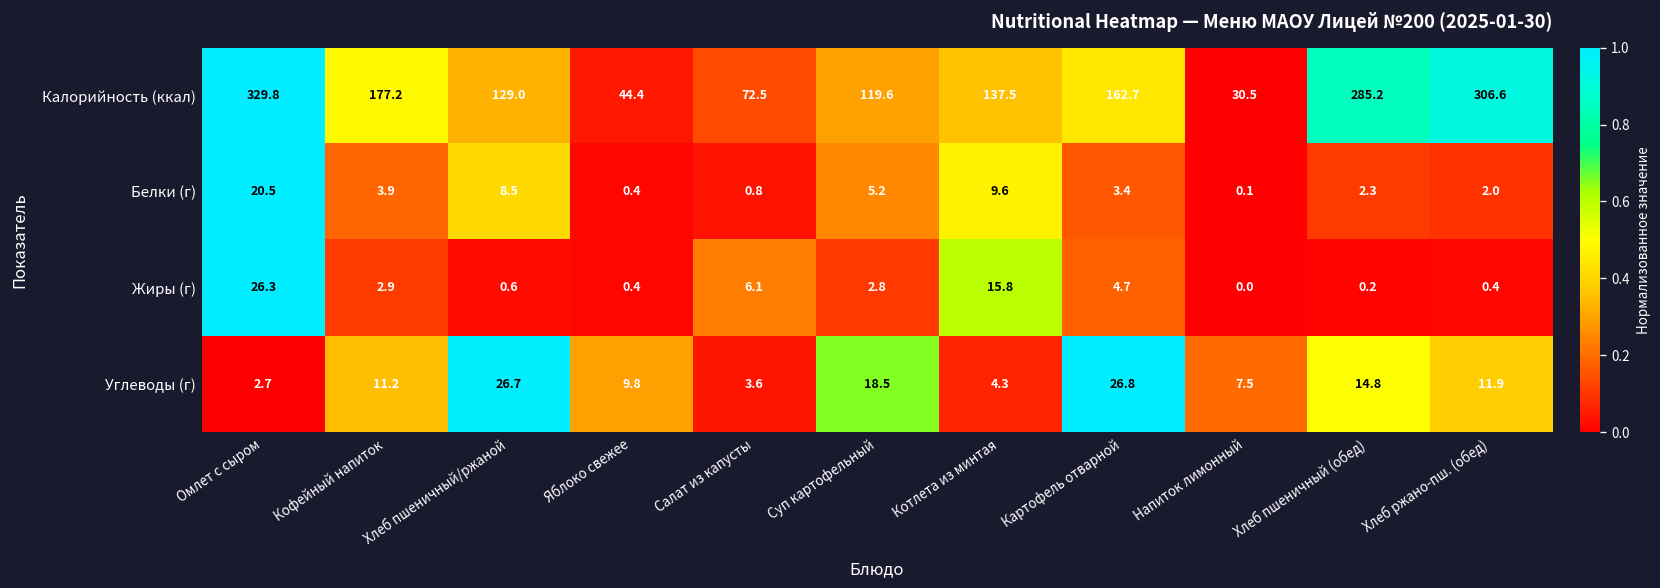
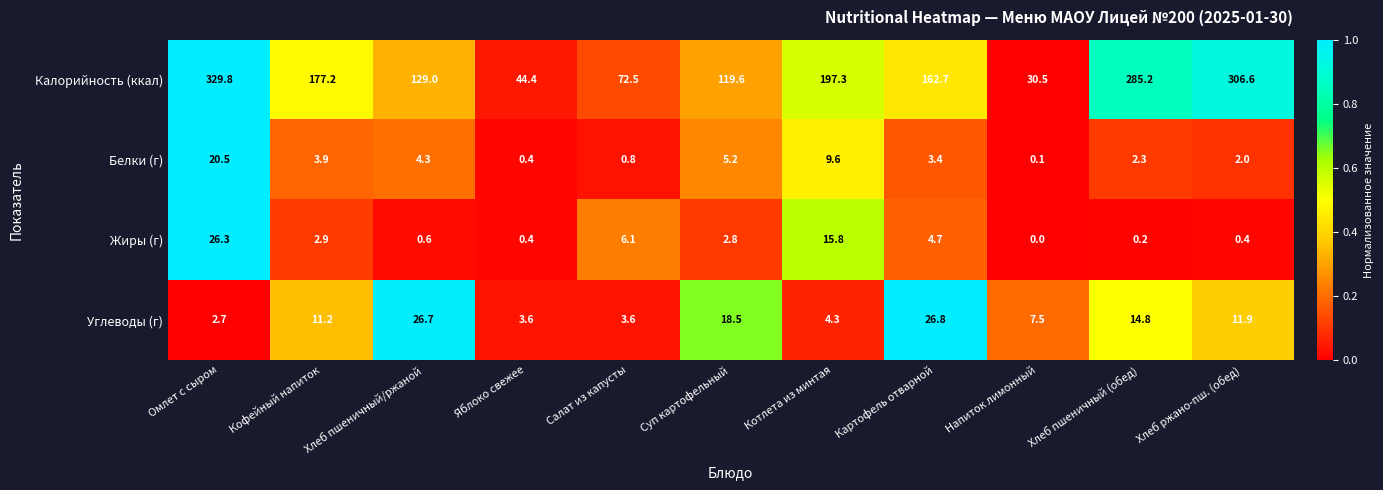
Калорийность (ккал), Котлета из минтая: 137.5 -> 197.3
Белки (г), Хлеб пшеничный/ржаной: 8.5 -> 4.3
Углеводы (г), Яблоко свежее: 9.8 -> 3.6
